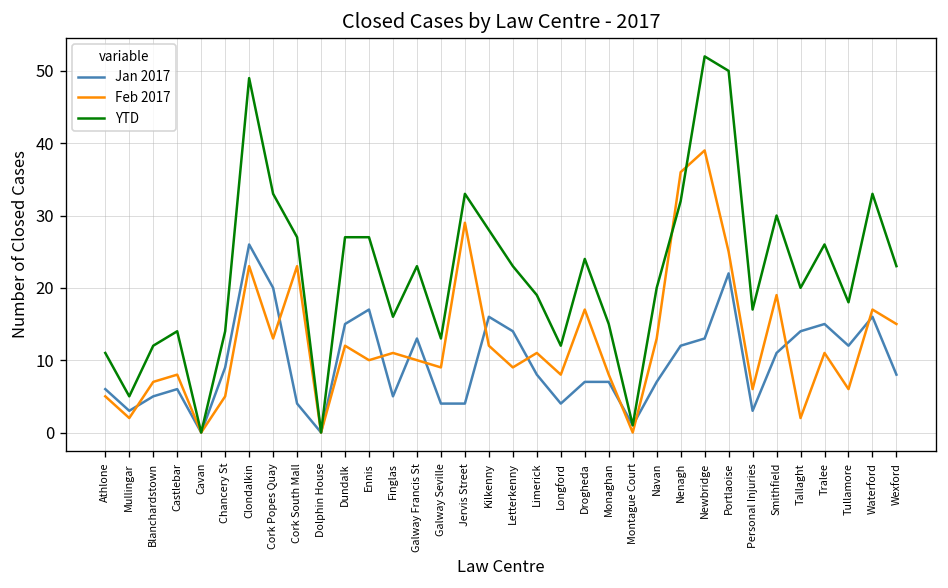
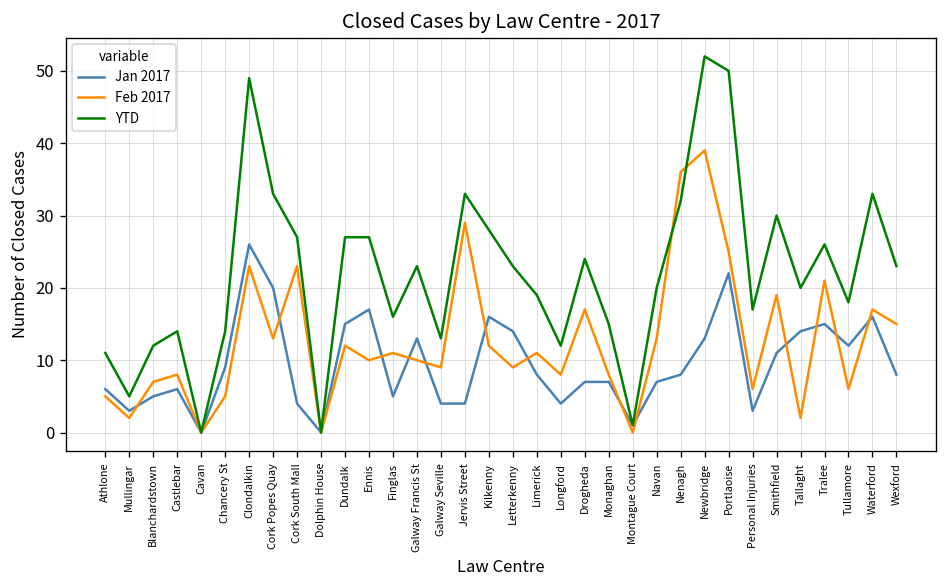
Jan 2017, Nenagh: 12 -> 8
Feb 2017, Tralee: 11 -> 21
